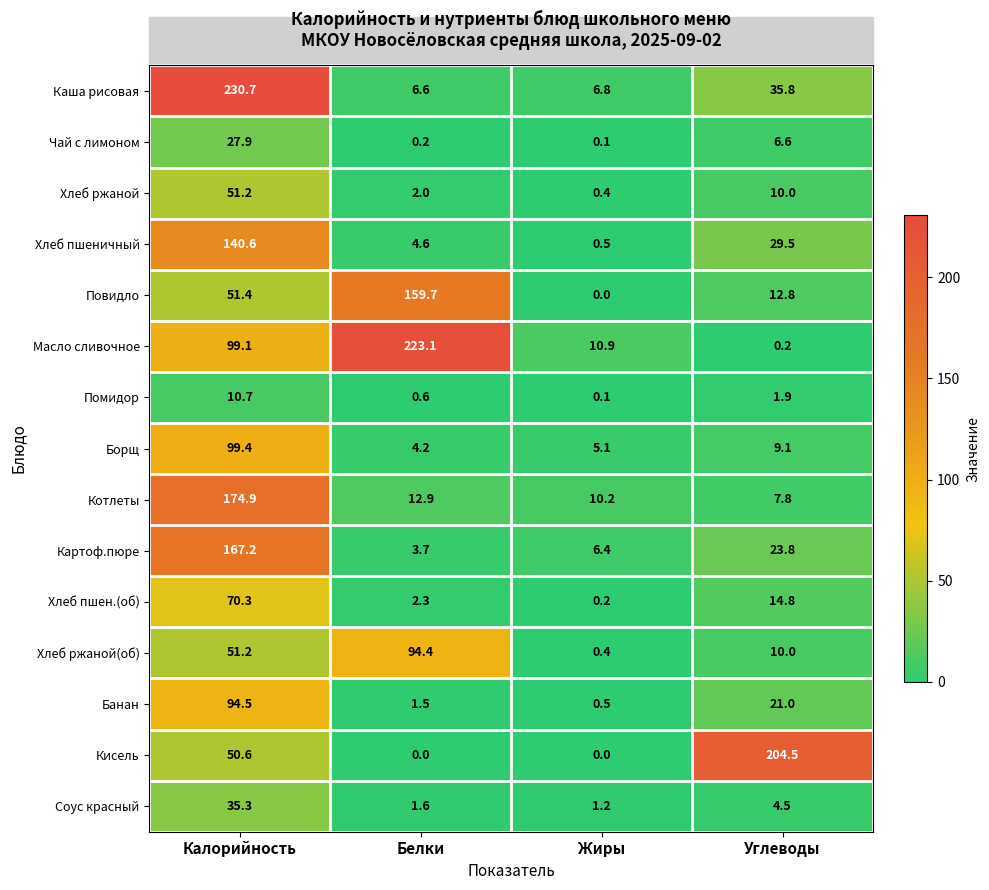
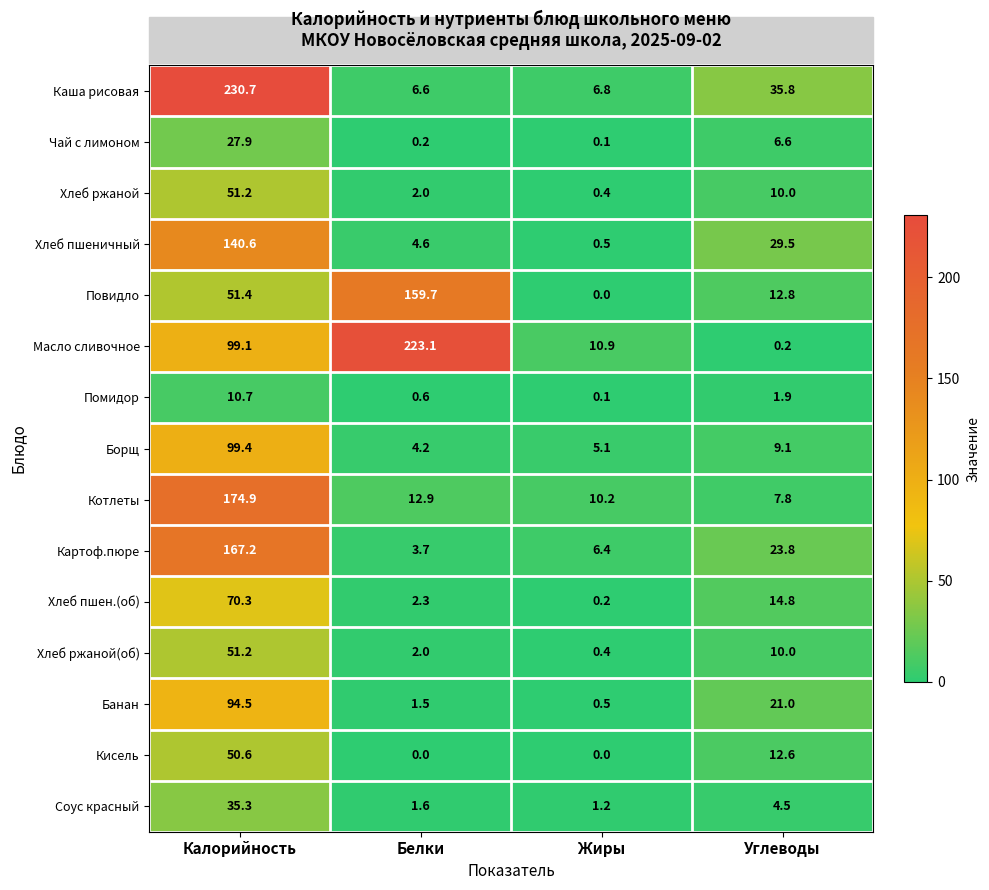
Хлеб ржаной(об), Белки: 94.4 -> 2.0
Кисель, Углеводы: 204.5 -> 12.6
